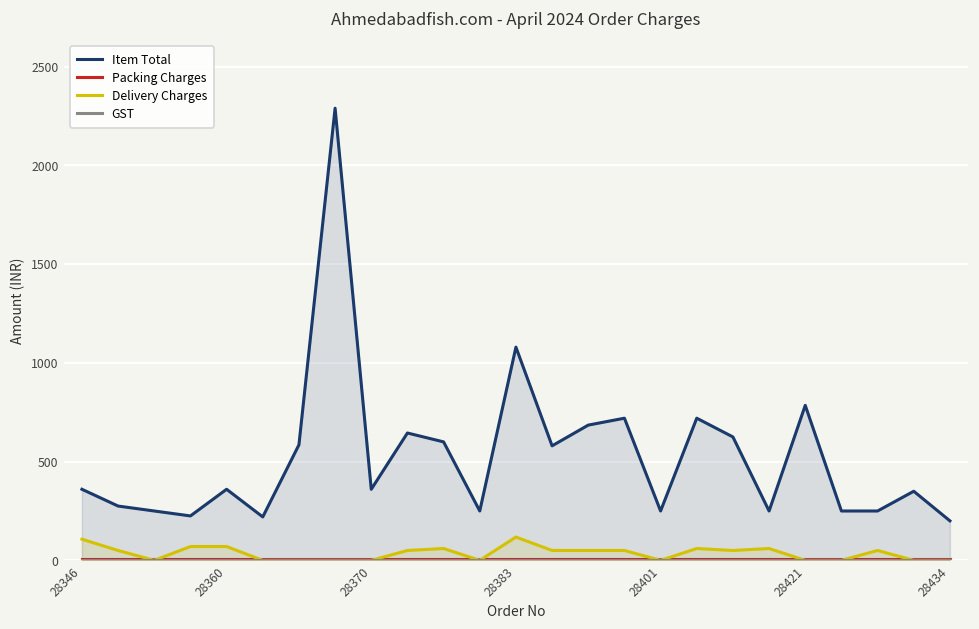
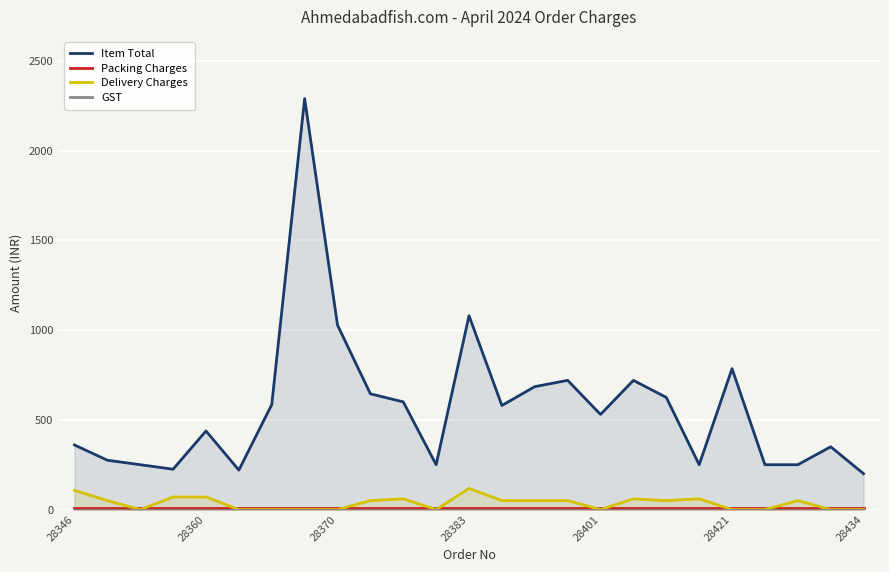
Item Total, 28360: 360 -> 440
Item Total, 28370: 360 -> 1030
Item Total, 28401: 250 -> 530
